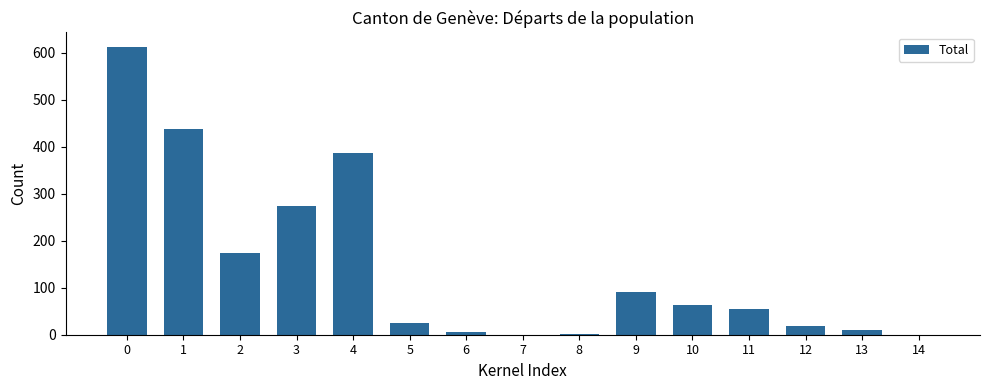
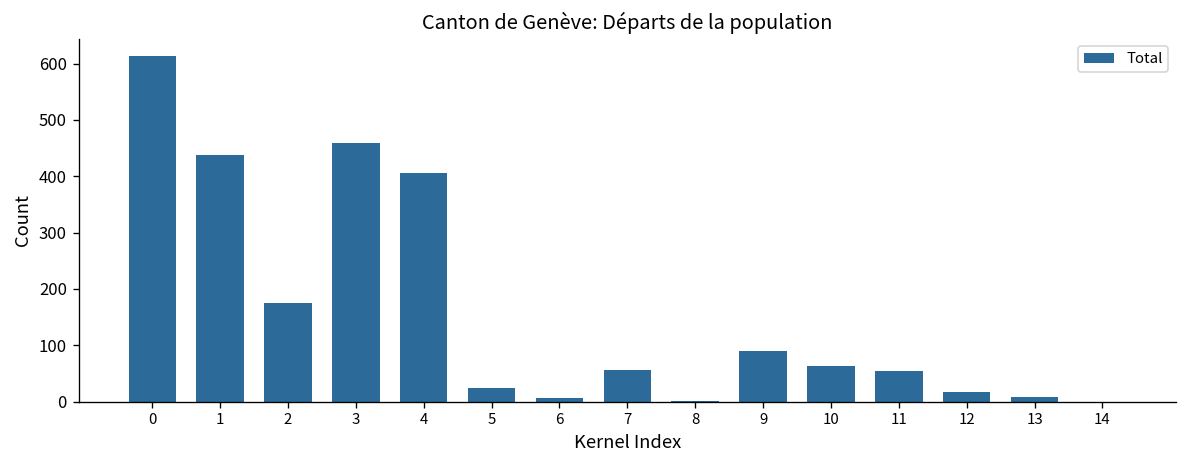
3: 270 -> 460
4: 390 -> 410
7: 0 -> 60
